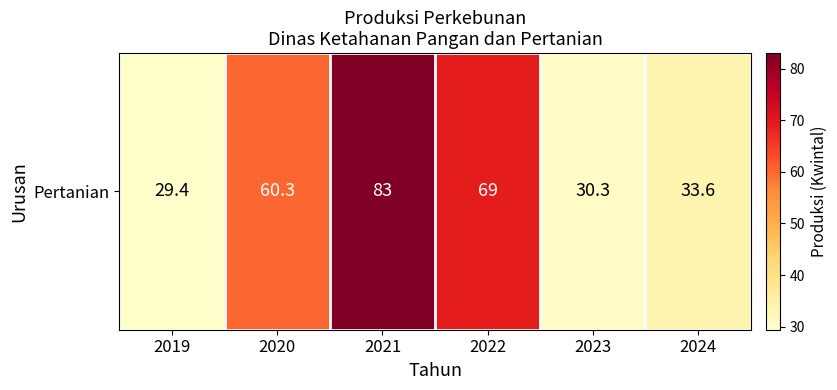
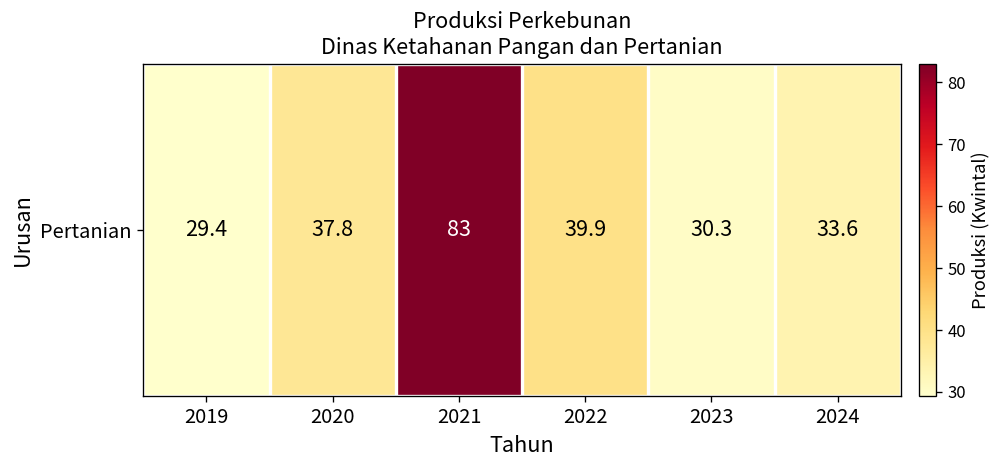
Pertanian, 2020: 60.3 -> 37.8
Pertanian, 2022: 69 -> 39.9
